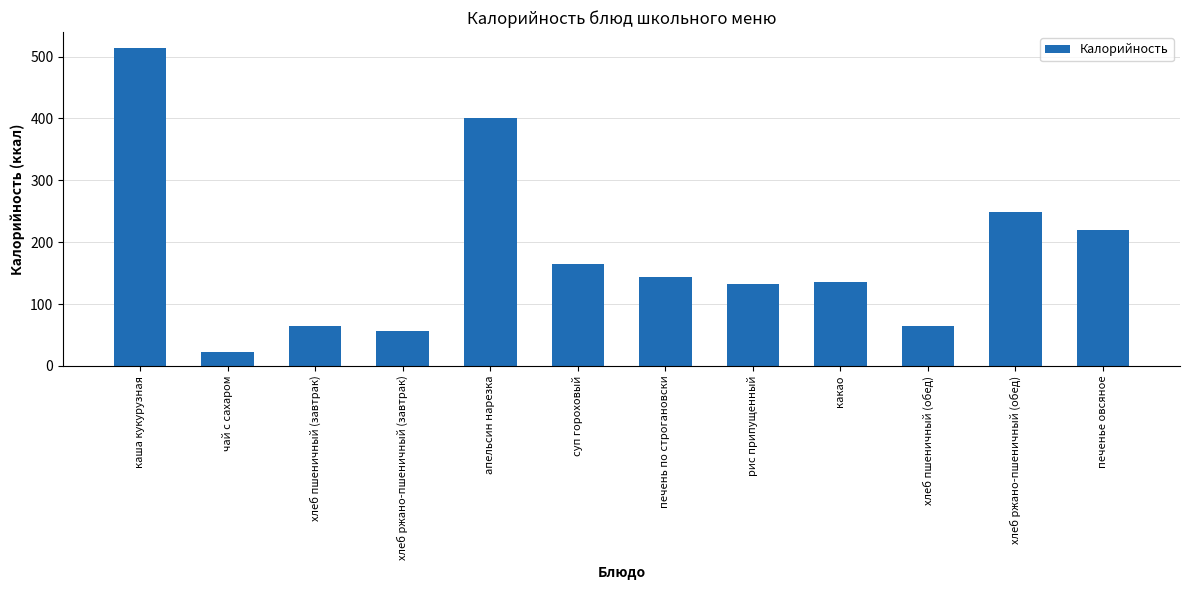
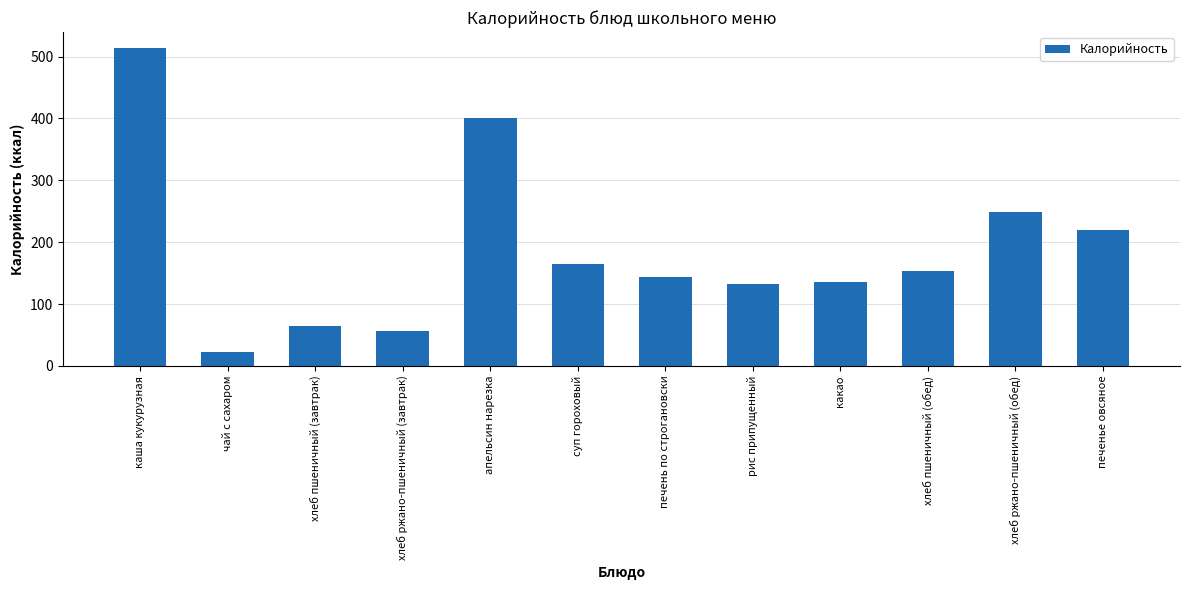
хлеб пшеничный (обед): 60 -> 150
